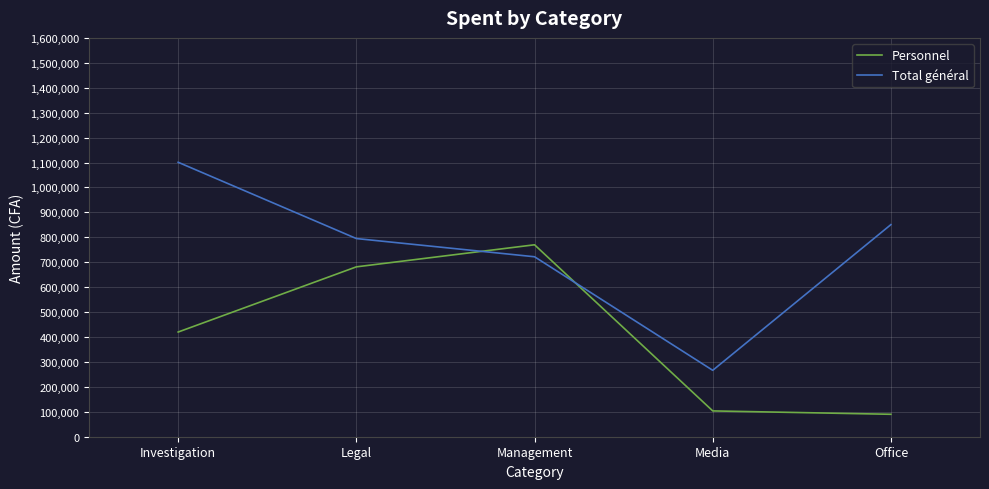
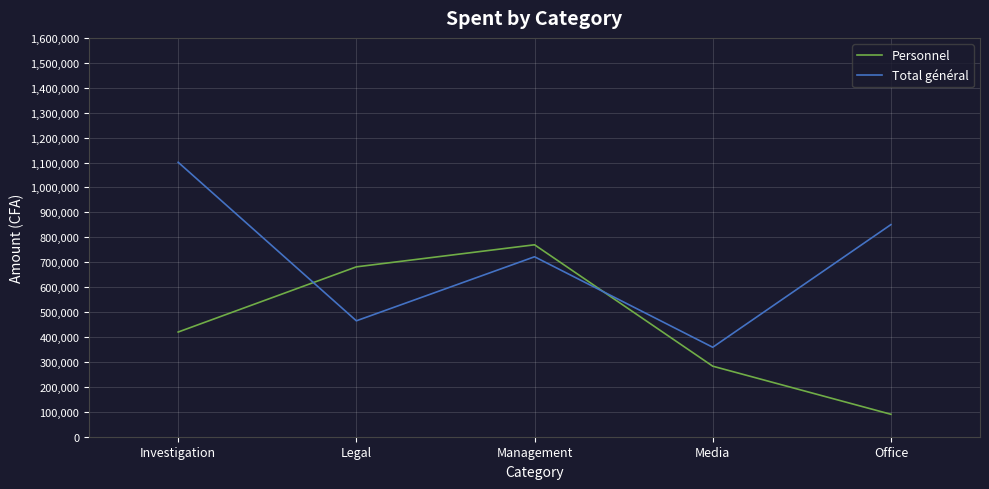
Total général, Legal: 800,000 -> 470,000
Personnel, Media: 100,000 -> 280,000
Total général, Media: 270,000 -> 360,000
